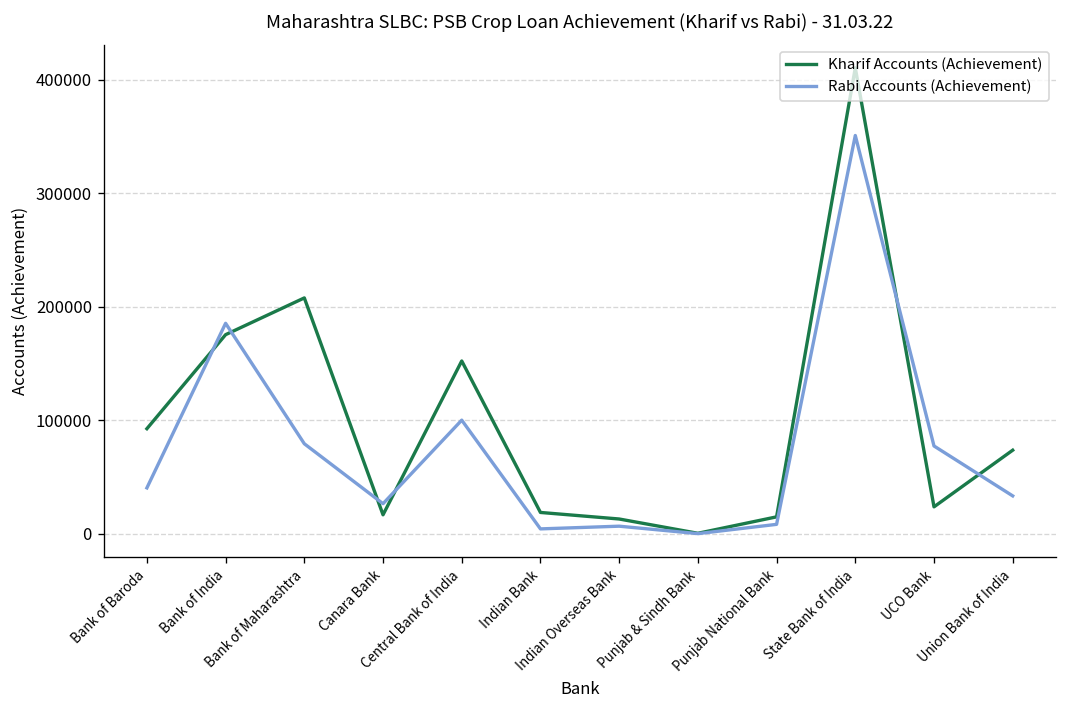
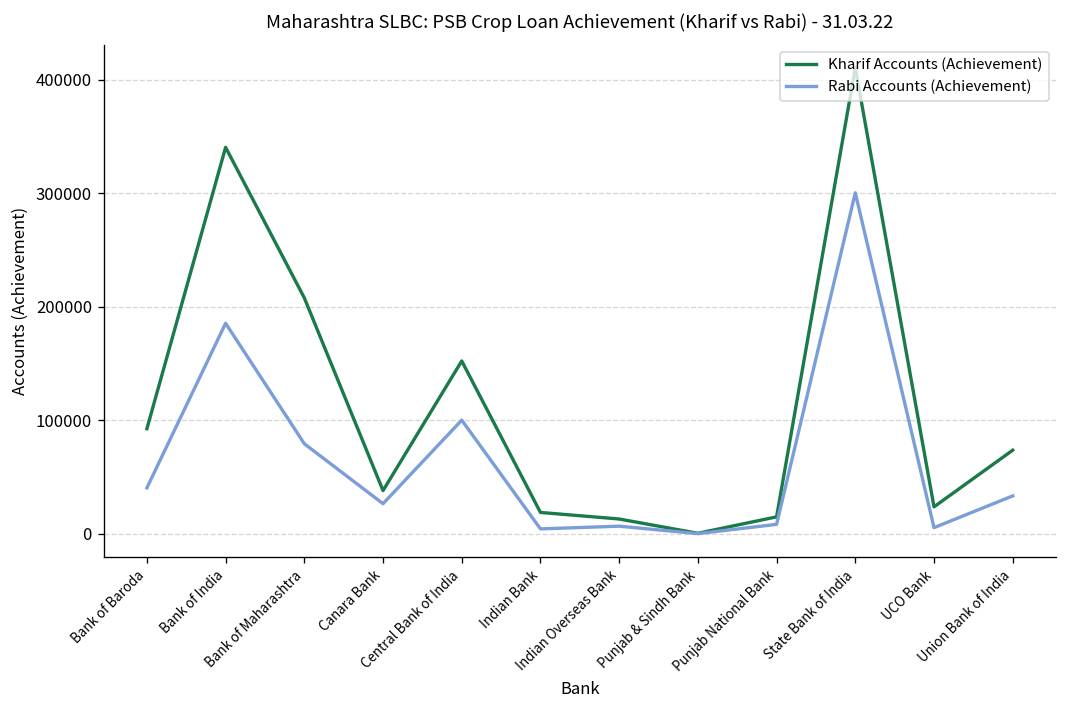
Kharif Accounts (Achievement), Bank of India: 180000 -> 340000
Kharif Accounts (Achievement), Canara Bank: 20000 -> 40000
Rabi Accounts (Achievement), State Bank of India: 350000 -> 300000
Rabi Accounts (Achievement), UCO Bank: 80000 -> 10000
